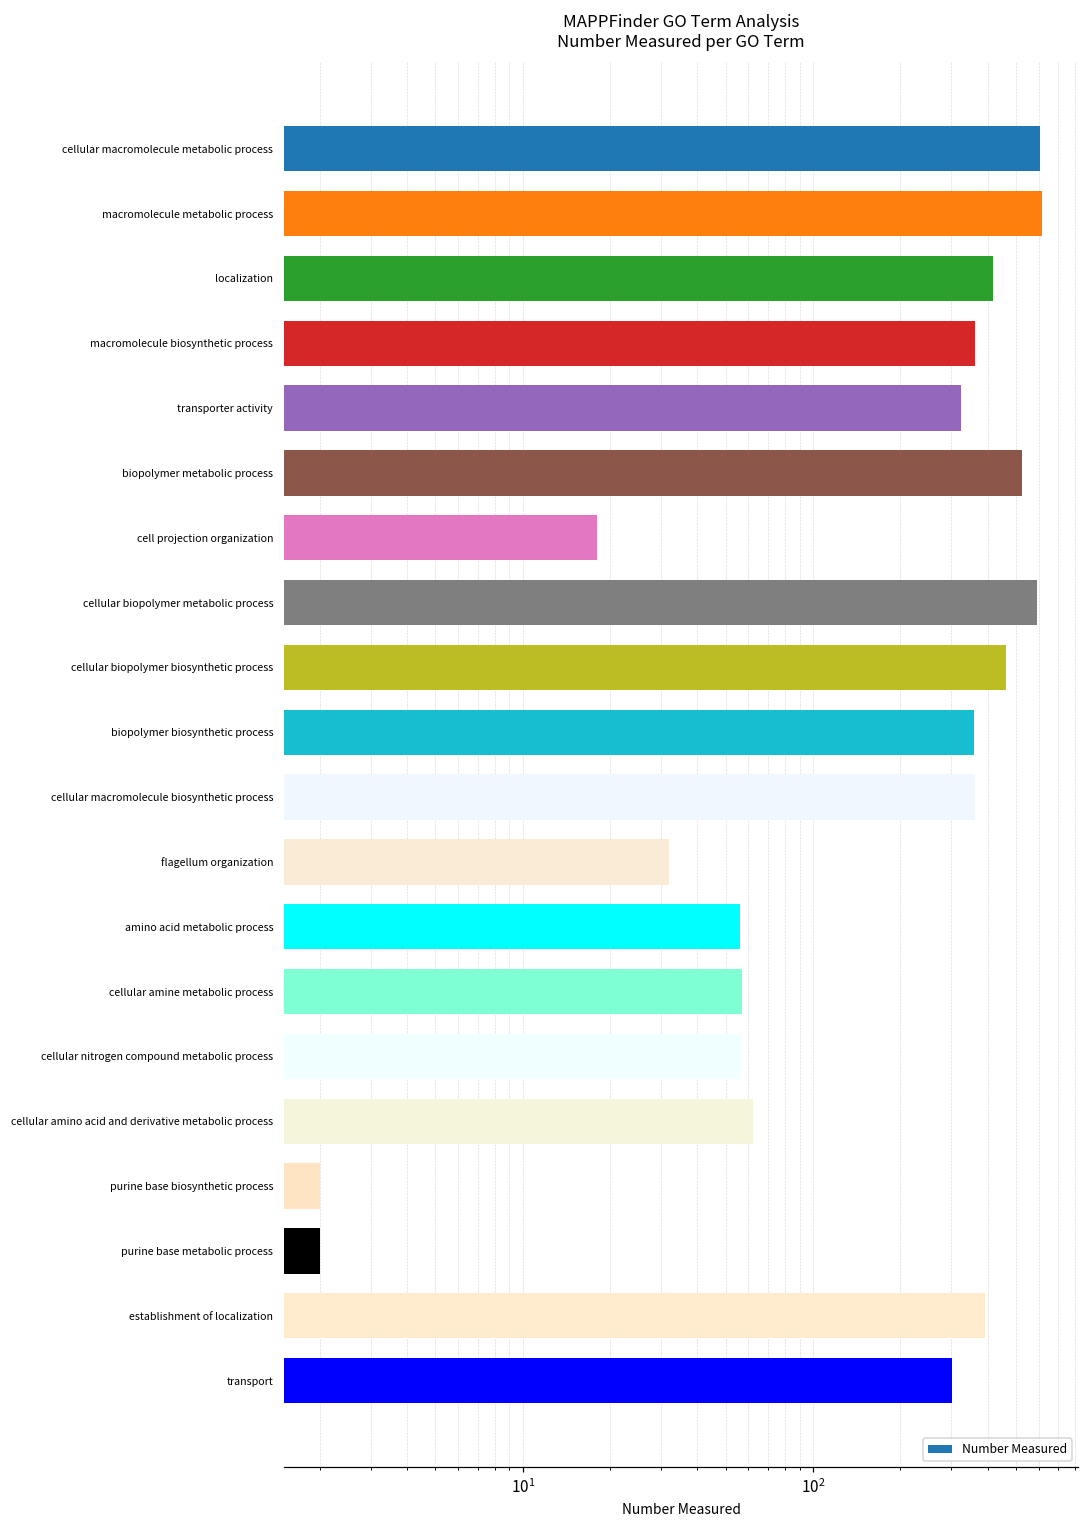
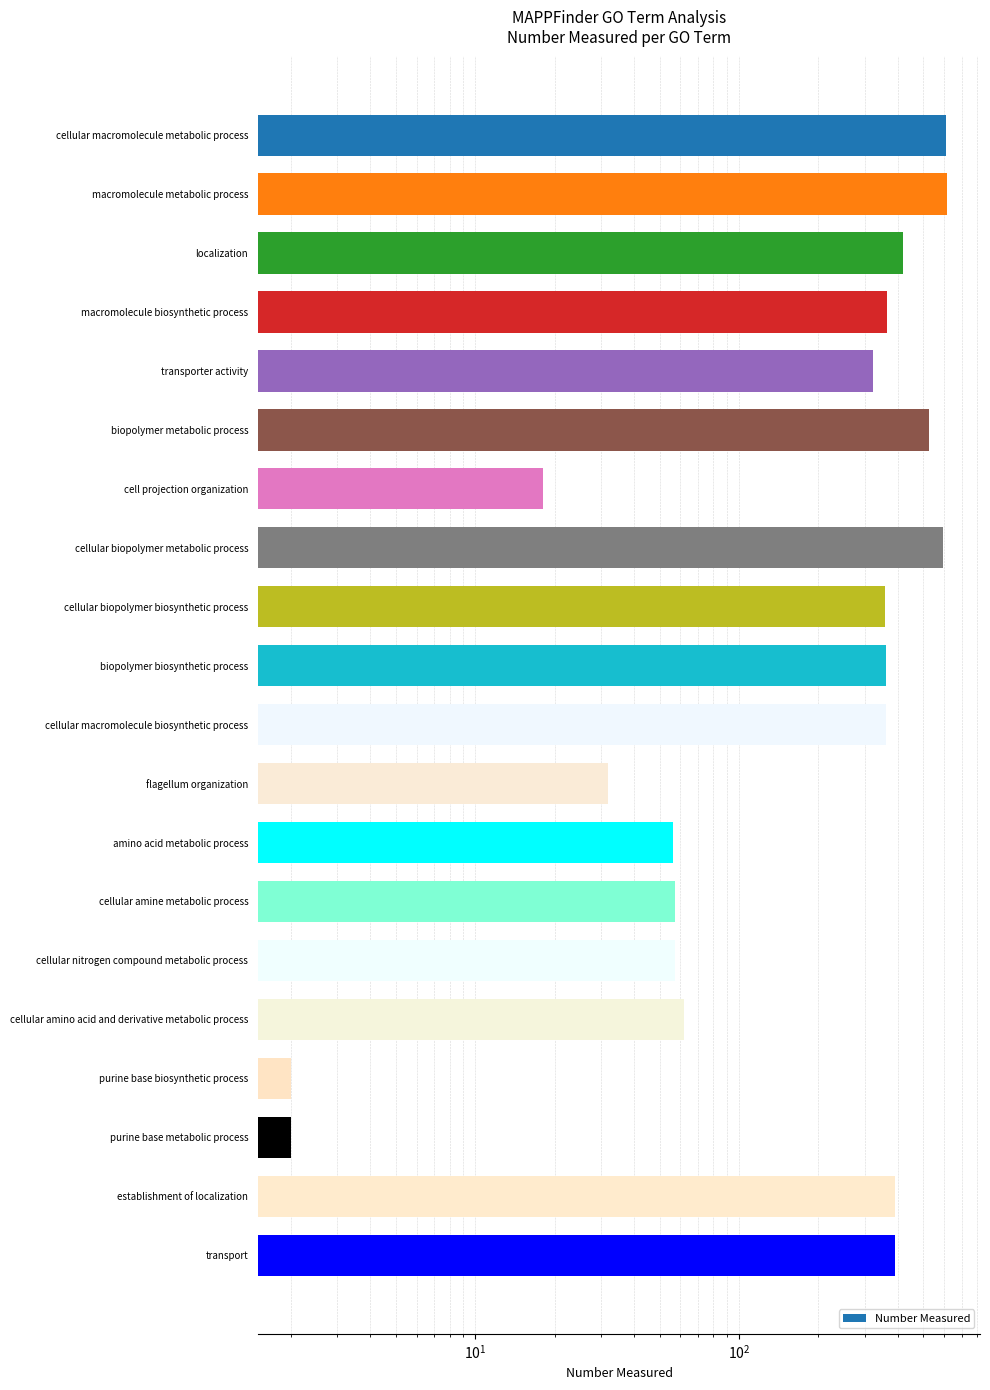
cellular biopolymer biosynthetic process: 460 -> 360
transport: 300 -> 390
